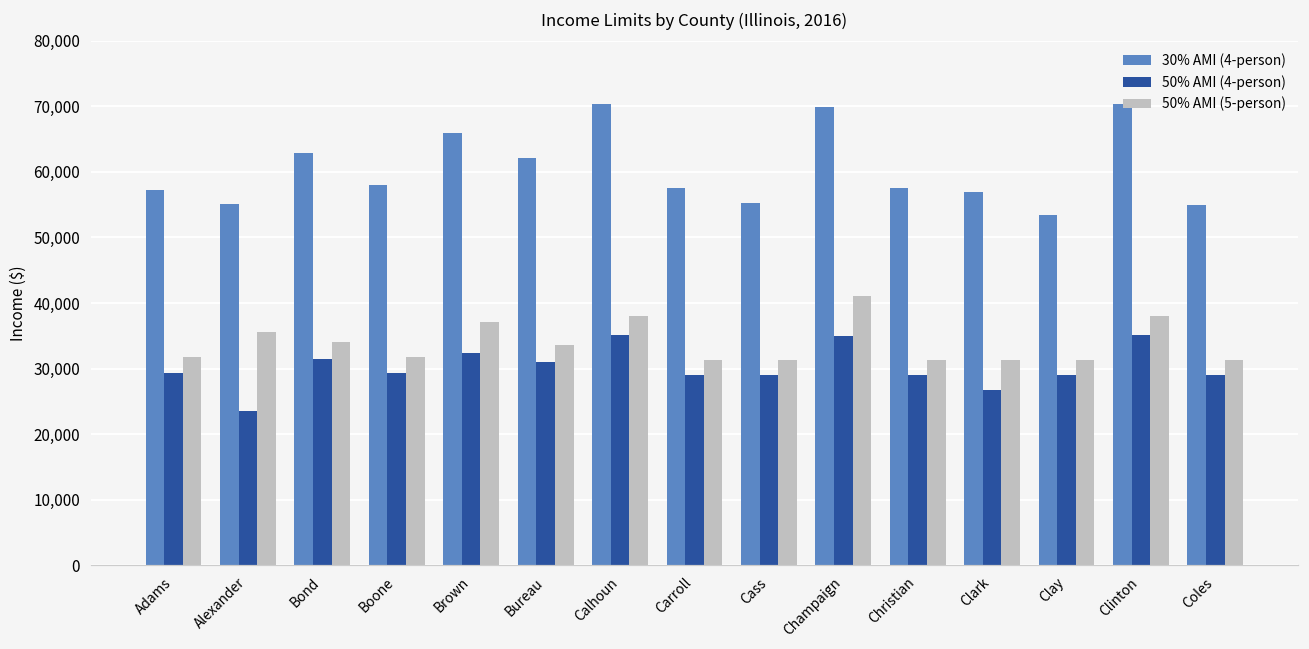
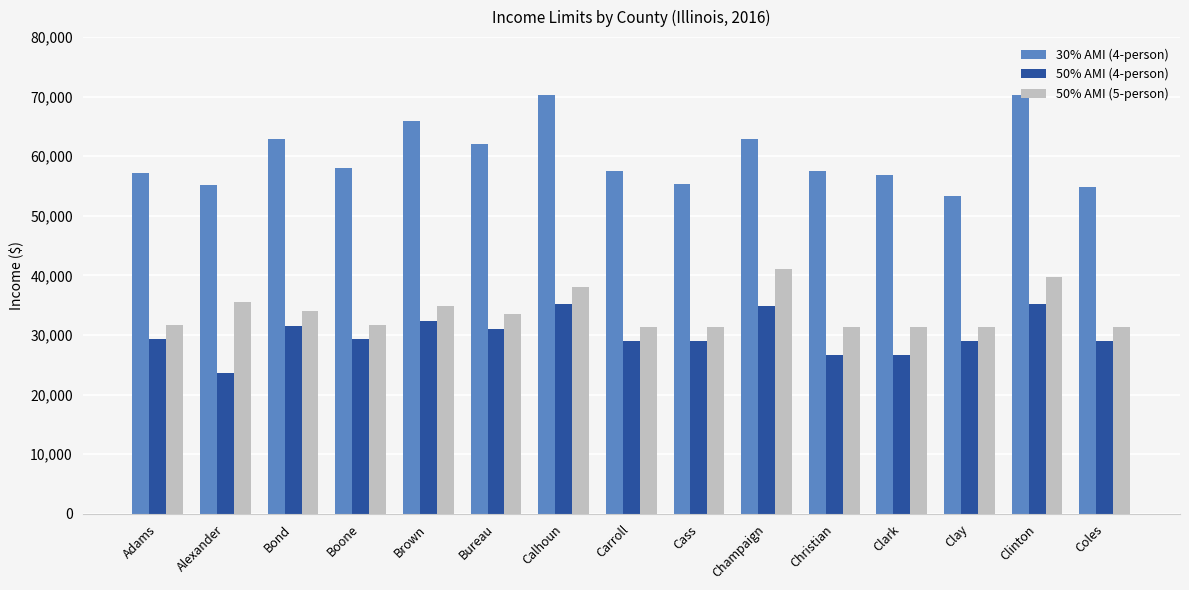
50% AMI (5-person), Brown: 37,000 -> 35,000
30% AMI (4-person), Champaign: 70,000 -> 63,000
50% AMI (4-person), Christian: 29,000 -> 27,000
50% AMI (5-person), Clinton: 38,000 -> 40,000
